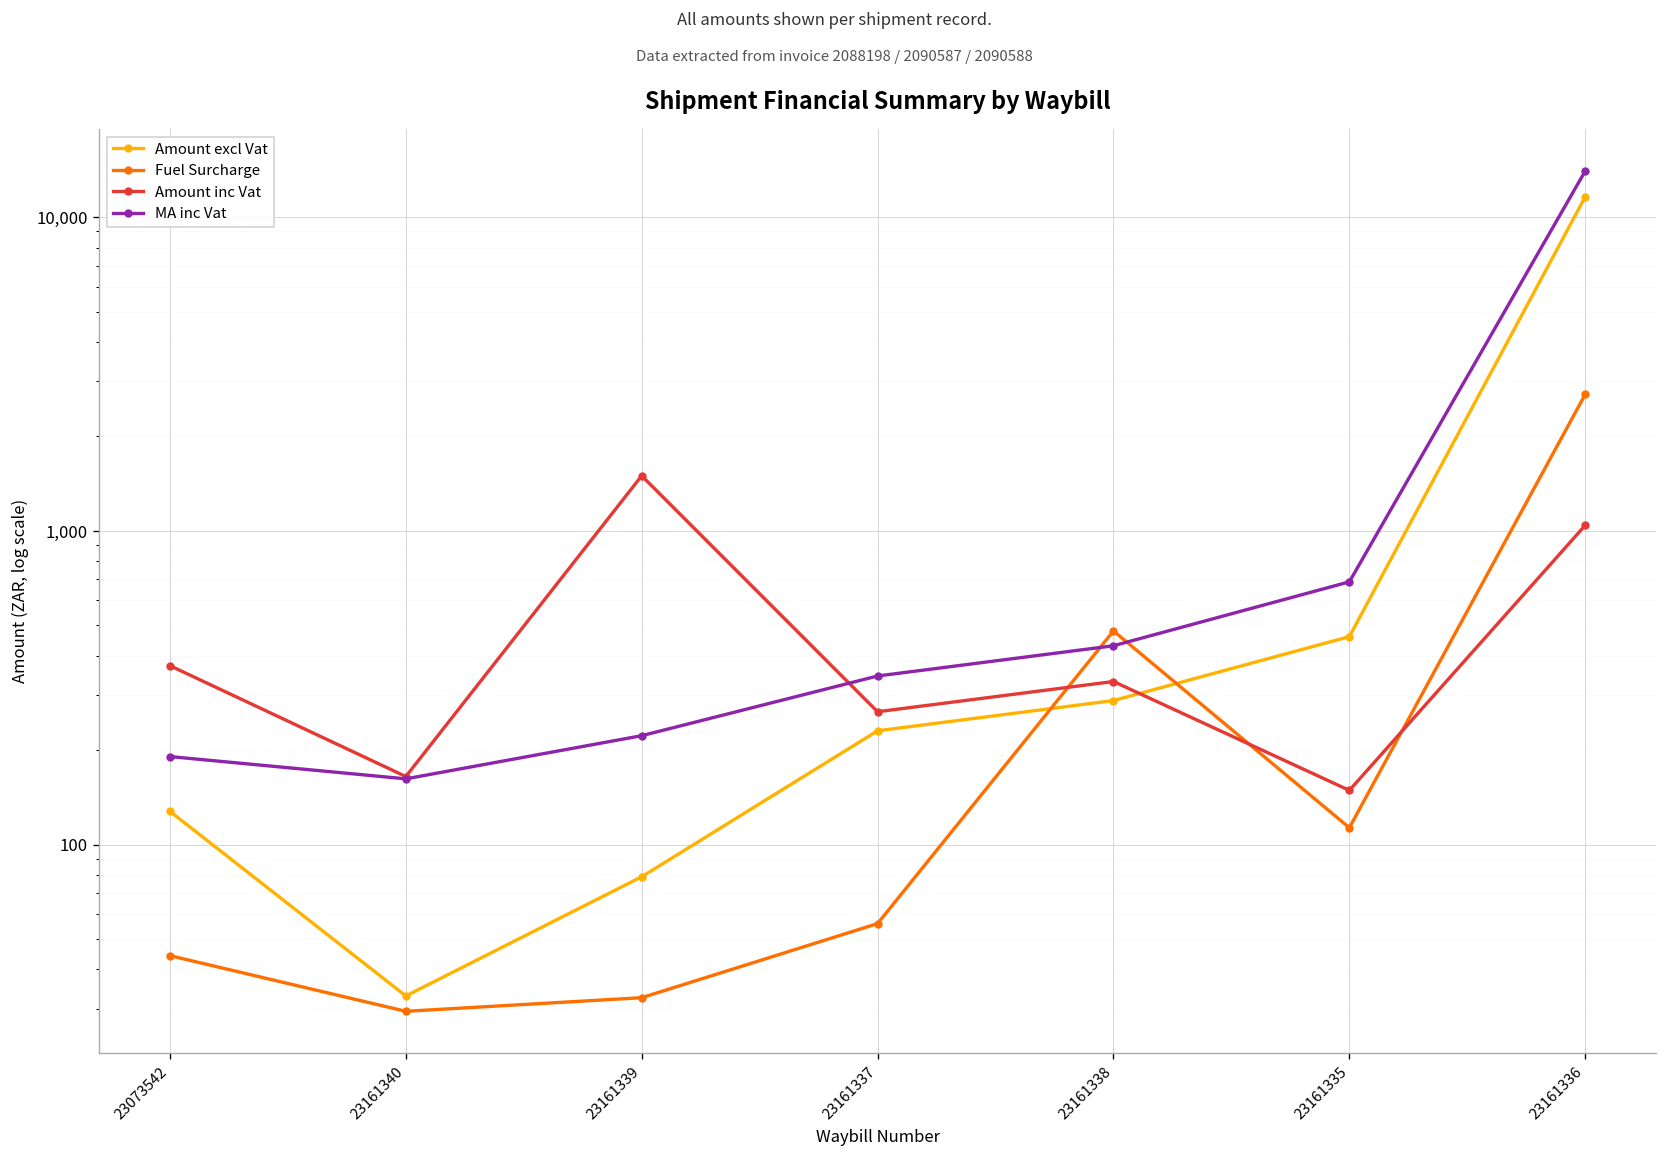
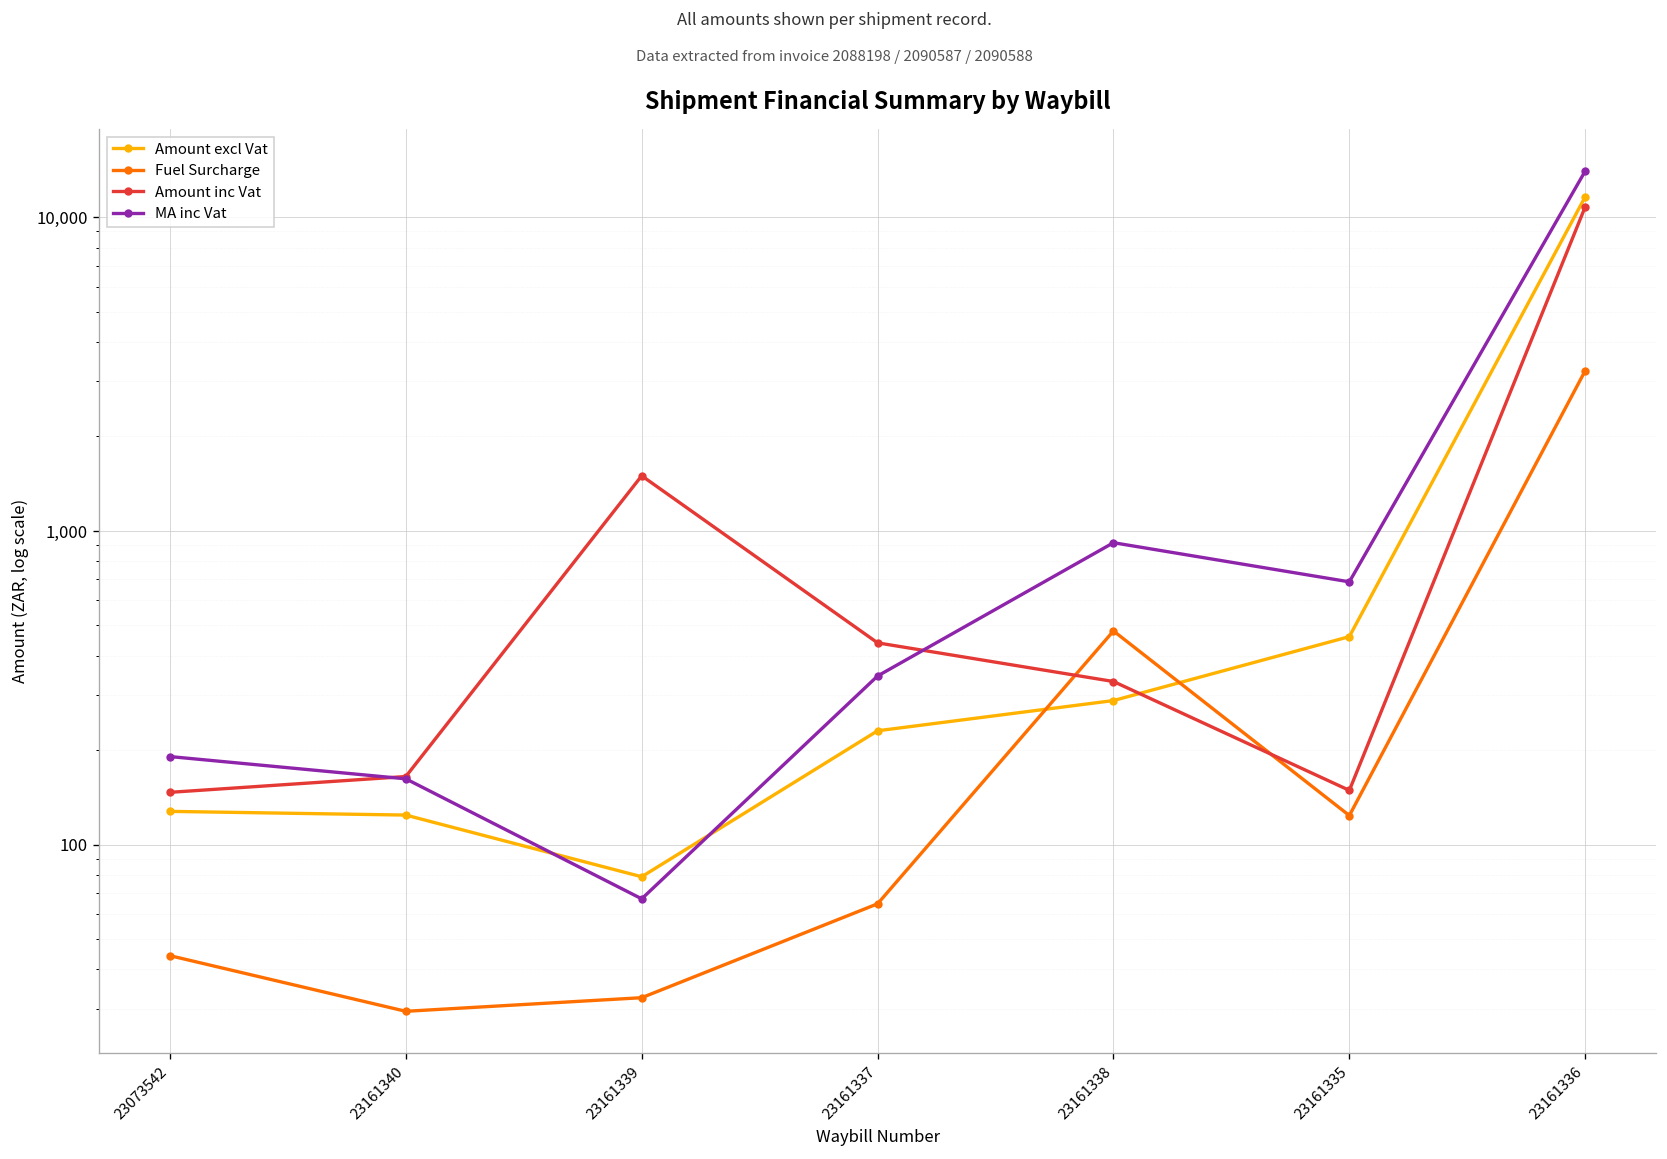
Amount inc Vat, 23073542: 370 -> 150
Amount excl Vat, 23161340: 33 -> 120
MA inc Vat, 23161339: 220 -> 67
Fuel Surcharge, 23161337: 56 -> 65
Amount inc Vat, 23161337: 270 -> 440
MA inc Vat, 23161338: 430 -> 920
Fuel Surcharge, 23161335: 113 -> 120
Fuel Surcharge, 23161336: 2,700 -> 3,200
Amount inc Vat, 23161336: 1,040 -> 10,800
